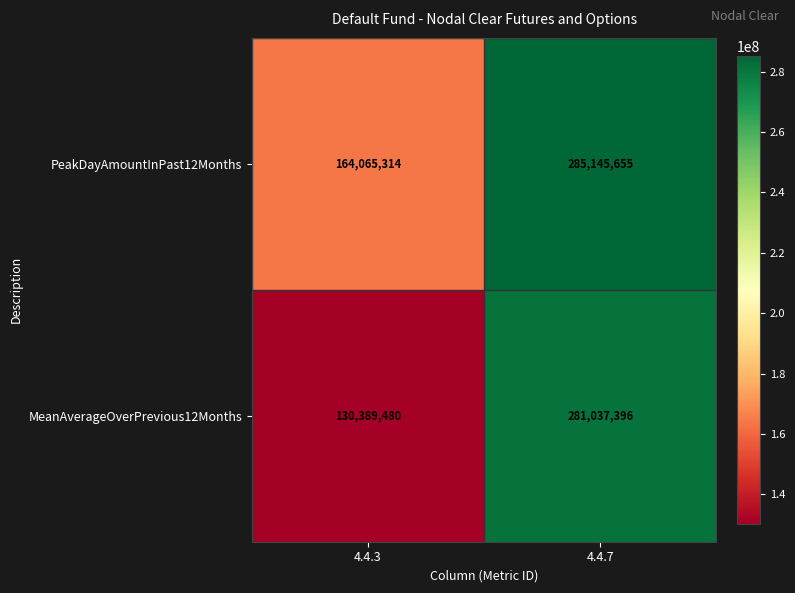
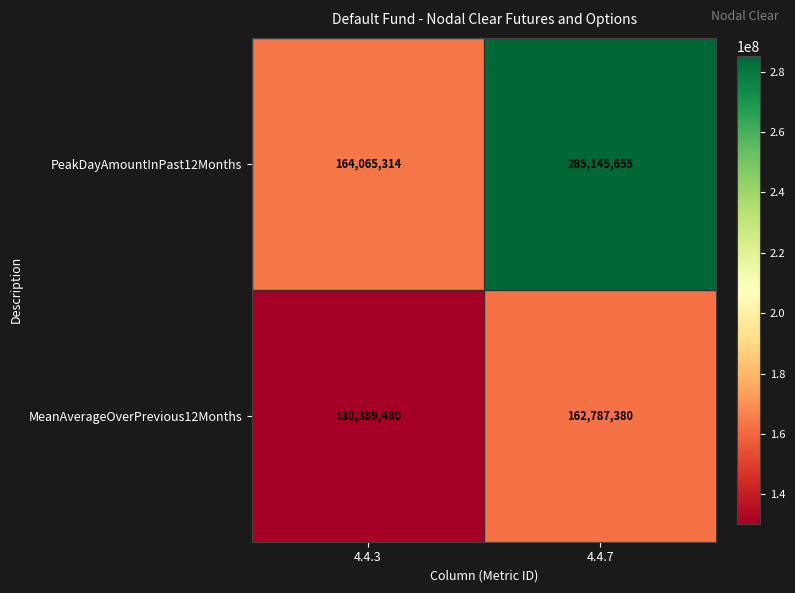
MeanAverageOverPrevious12Months, 4.4.7: 281,037,396 -> 162,787,380
